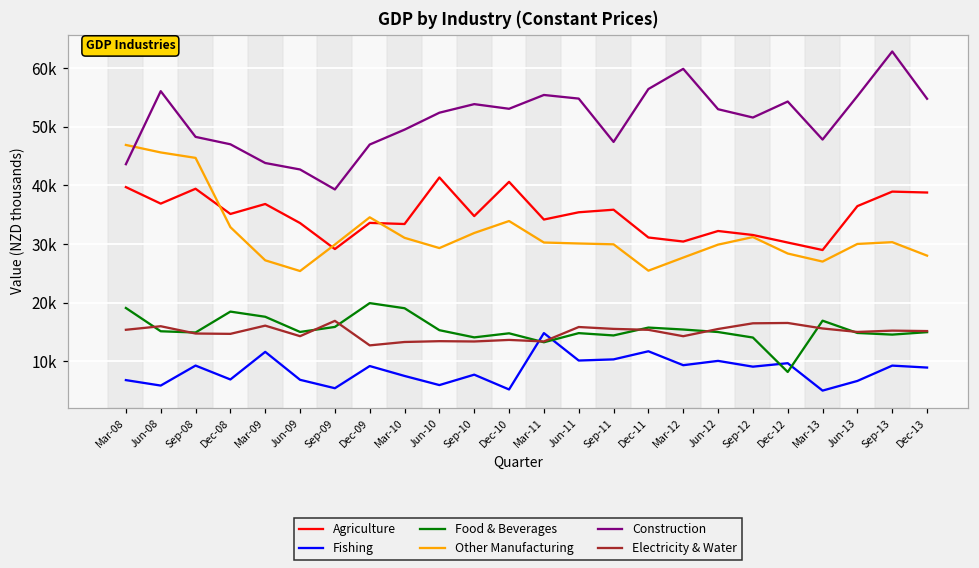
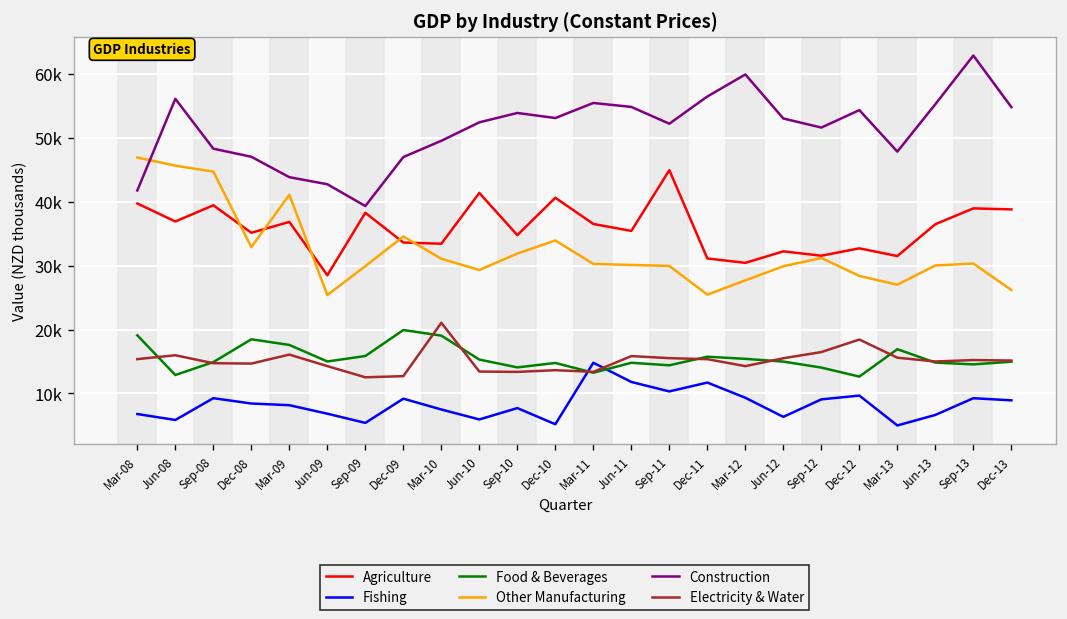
Construction, Mar-08: 44000 -> 42000
Food & Beverages, Jun-08: 15000 -> 13000
Fishing, Dec-08: 7000 -> 8000
Fishing, Mar-09: 12000 -> 8000
Other Manufacturing, Mar-09: 27000 -> 41000
Agriculture, Jun-09: 34000 -> 28000
Agriculture, Sep-09: 29000 -> 38000
Electricity & Water, Sep-09: 17000 -> 13000
Electricity & Water, Mar-10: 13000 -> 21000
Agriculture, Mar-11: 34000 -> 37000
Fishing, Jun-11: 10000 -> 12000
Agriculture, Sep-11: 36000 -> 45000
Construction, Sep-11: 47000 -> 52000
Fishing, Jun-12: 10000 -> 6000
Agriculture, Dec-12: 30000 -> 33000
Food & Beverages, Dec-12: 8000 -> 13000
Electricity & Water, Dec-12: 17000 -> 18000
Agriculture, Mar-13: 29000 -> 31000
Other Manufacturing, Dec-13: 28000 -> 26000
